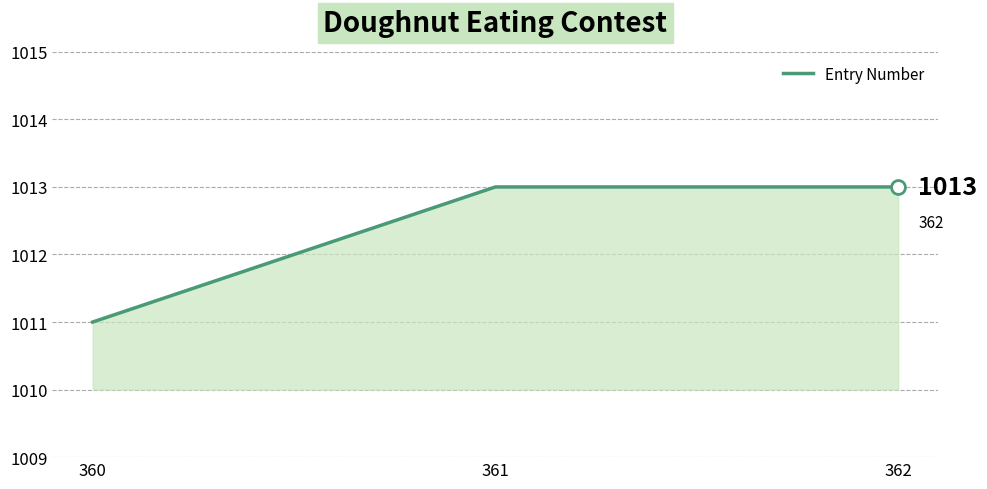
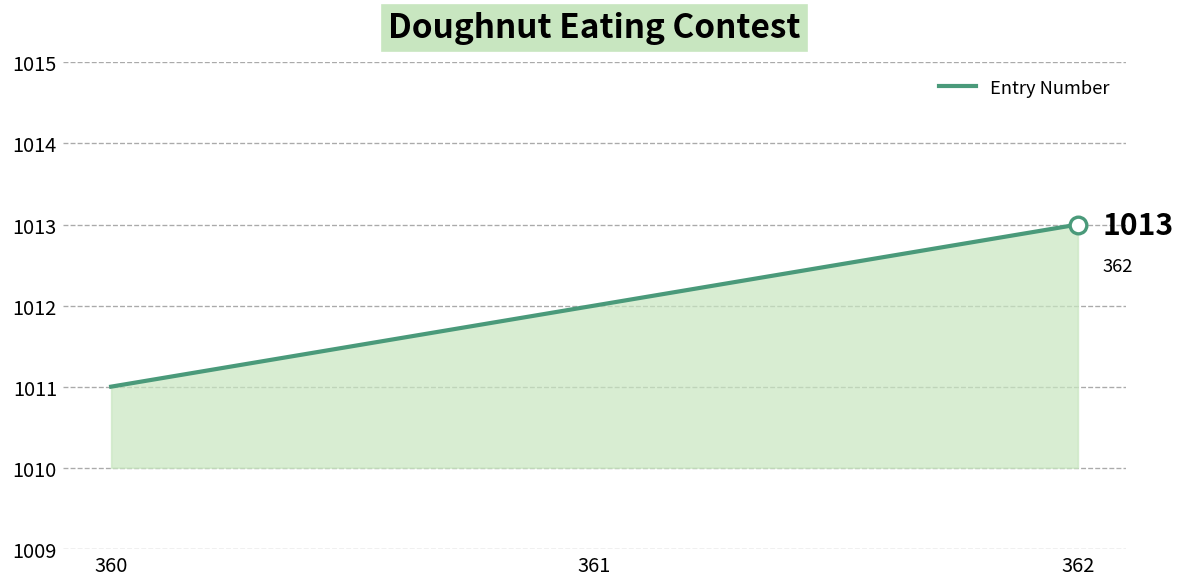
Entry Number, 361: 1013 -> 1012
